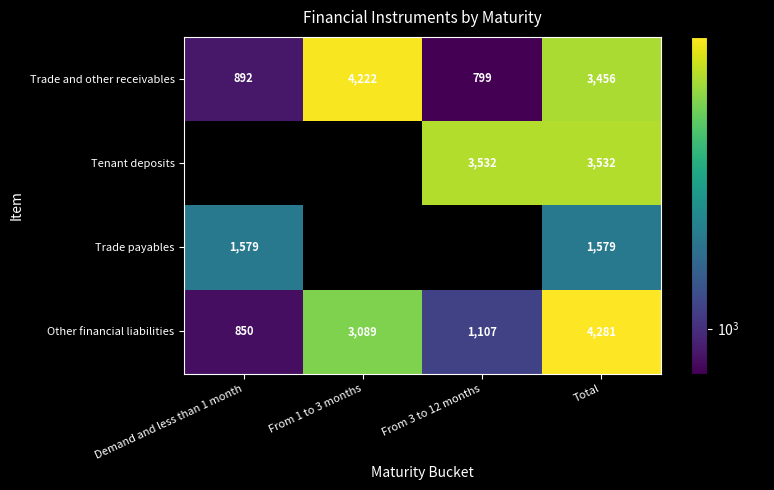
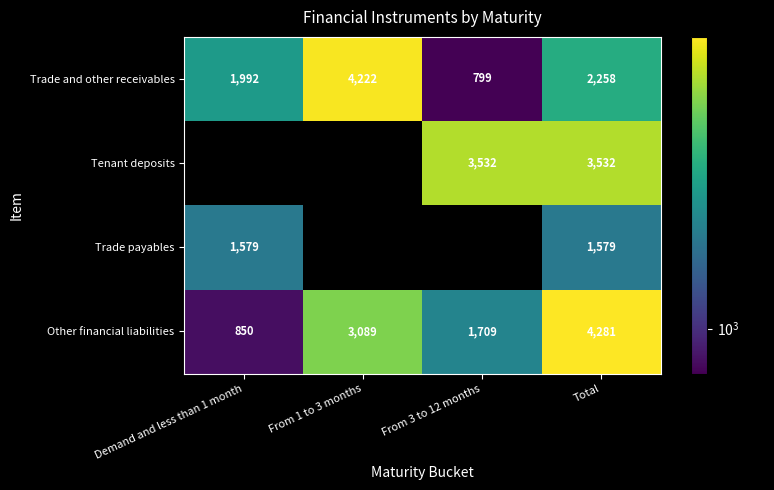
Trade and other receivables, Demand and less than 1 month: 892 -> 1,992
Trade and other receivables, Total: 3,456 -> 2,258
Other financial liabilities, From 3 to 12 months: 1,107 -> 1,709
